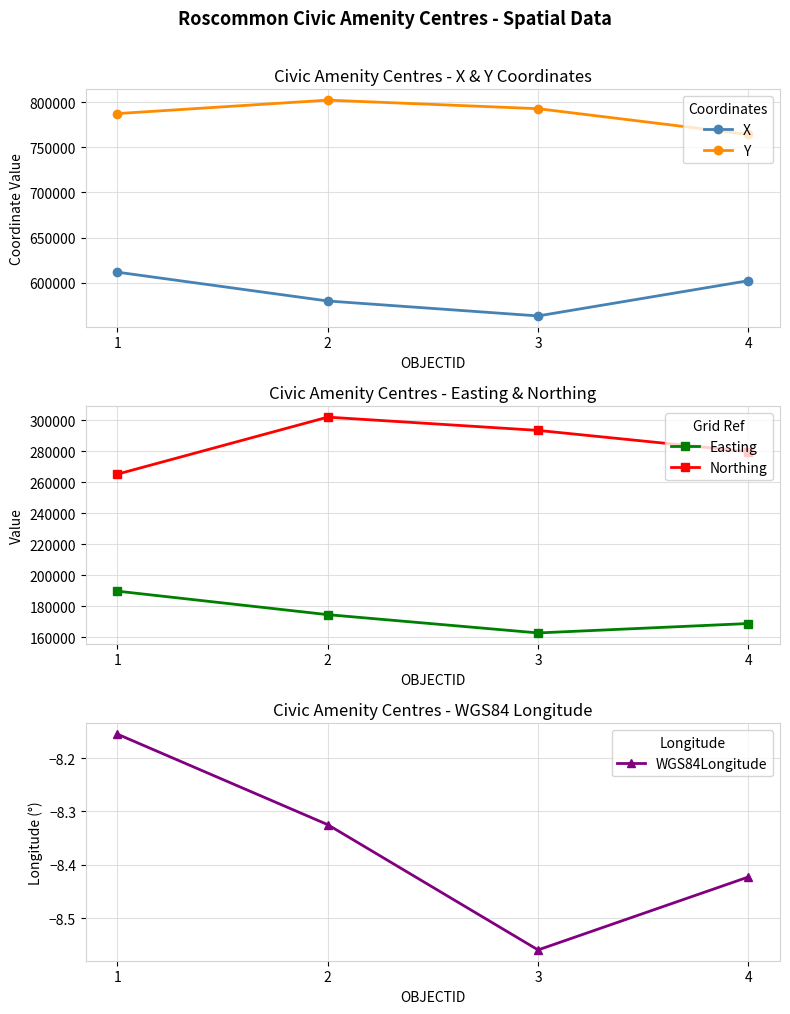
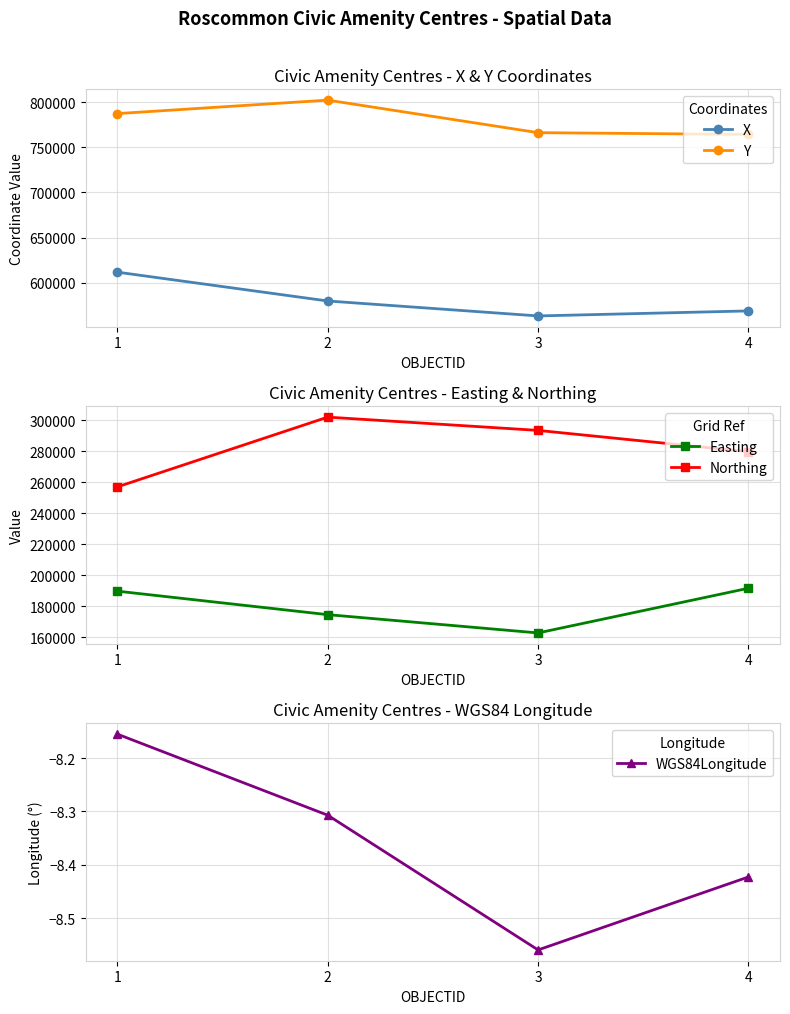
Civic Amenity Centres - X & Y Coordinates, Y, 3: 790000 -> 770000
Civic Amenity Centres - X & Y Coordinates, X, 4: 600000 -> 570000
Civic Amenity Centres - Easting & Northing, Northing, 1: 265000 -> 257000
Civic Amenity Centres - Easting & Northing, Easting, 4: 169000 -> 192000
Civic Amenity Centres - WGS84 Longitude, 2: -8.32 -> -8.31
